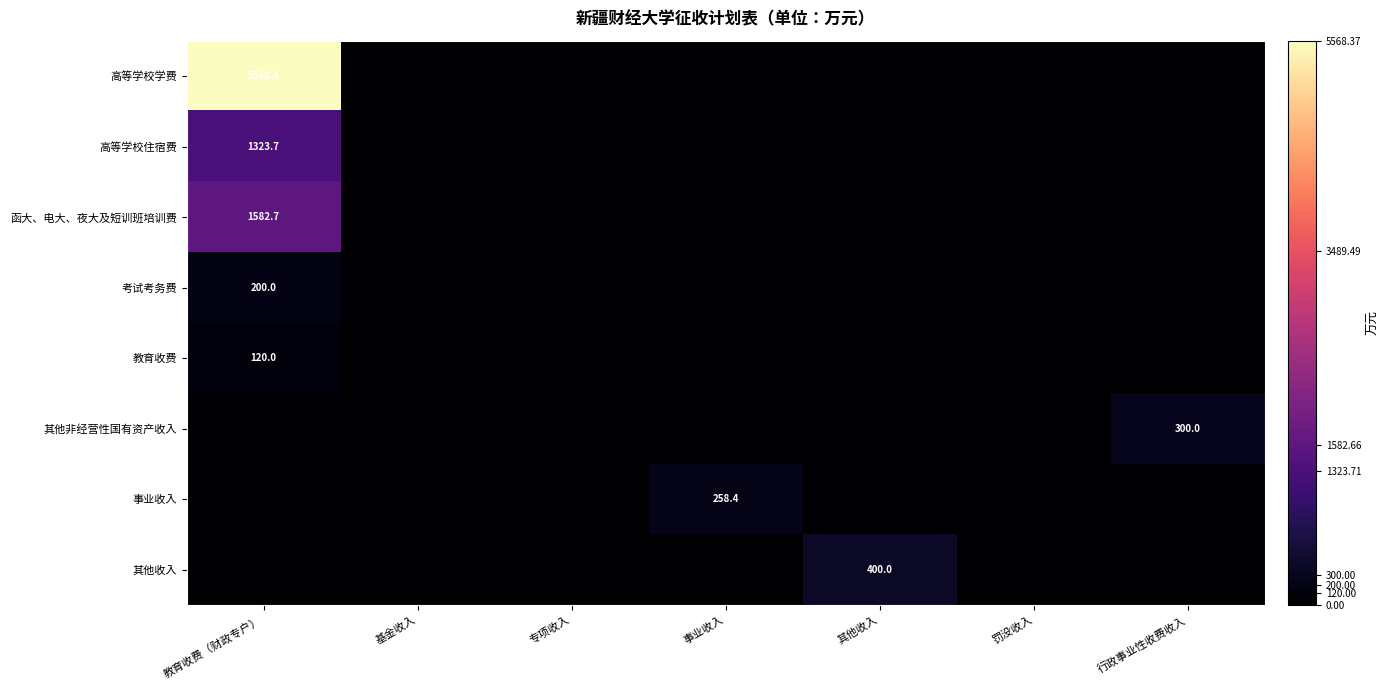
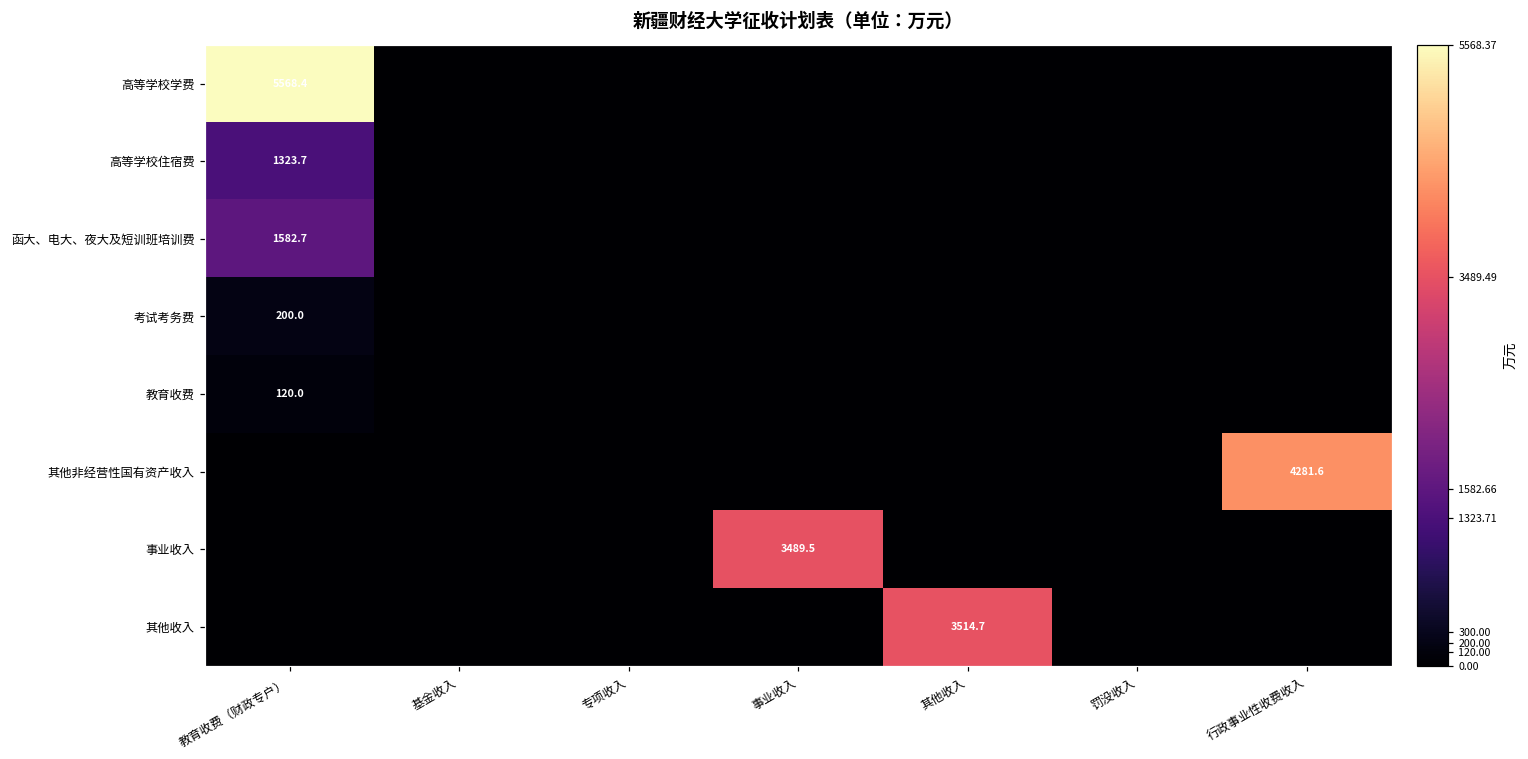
其他非经营性国有资产收入, 行政事业性收费收入: 300.0 -> 4281.6
事业收入, 事业收入: 258.4 -> 3489.5
其他收入, 其他收入: 400.0 -> 3514.7
